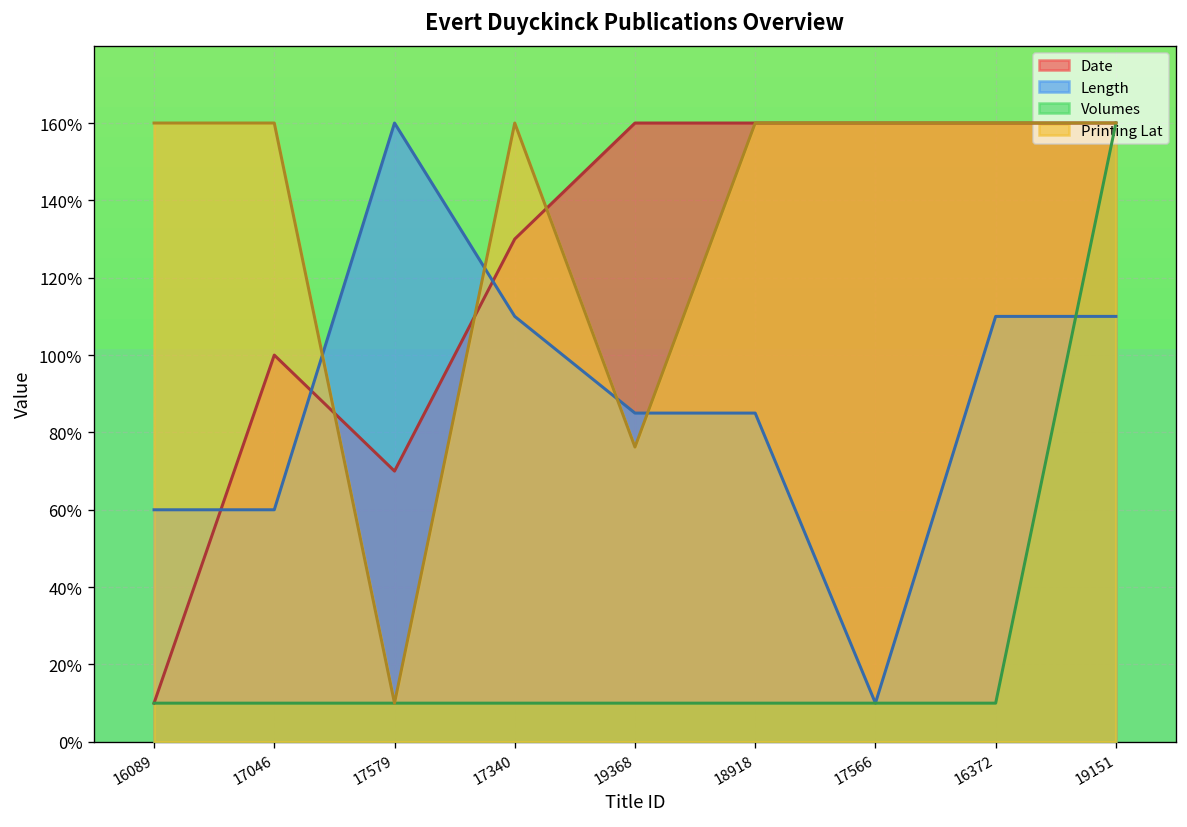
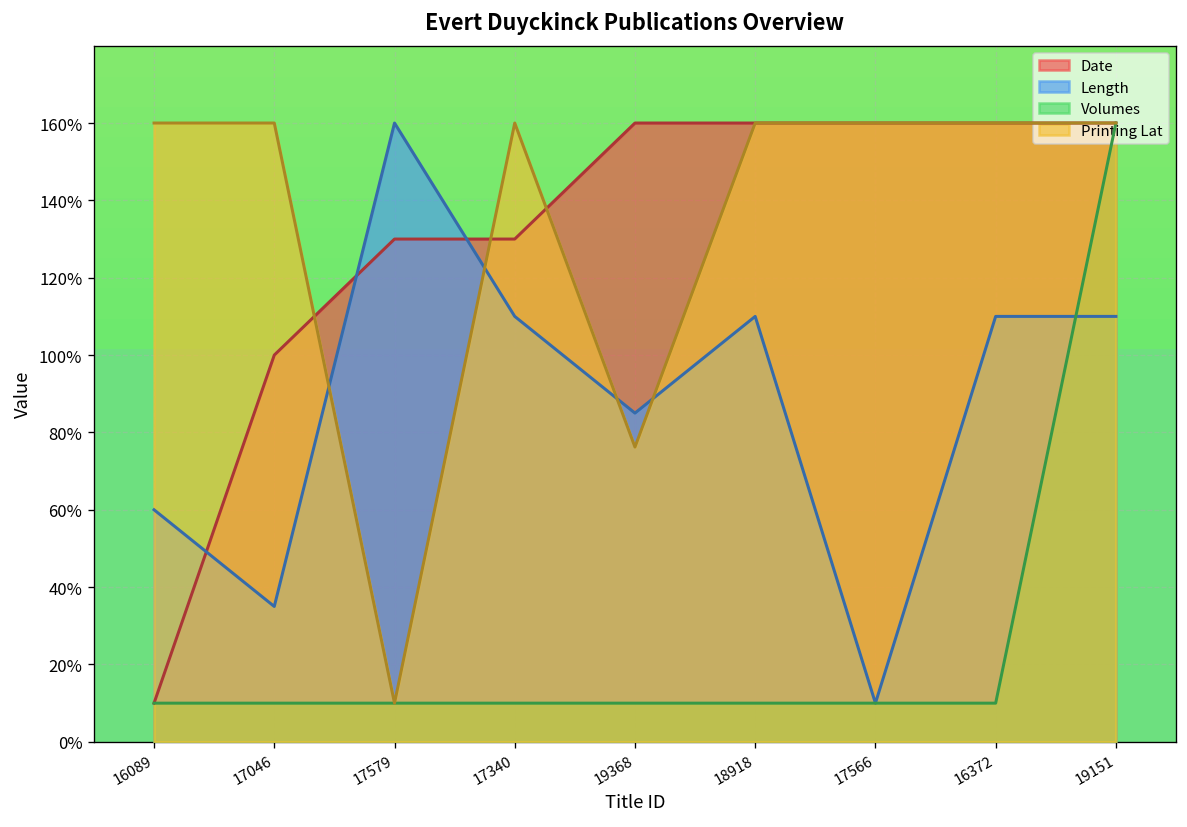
Length, 17046: 60% -> 35%
Date, 17579: 70% -> 130%
Length, 18918: 85% -> 110%
